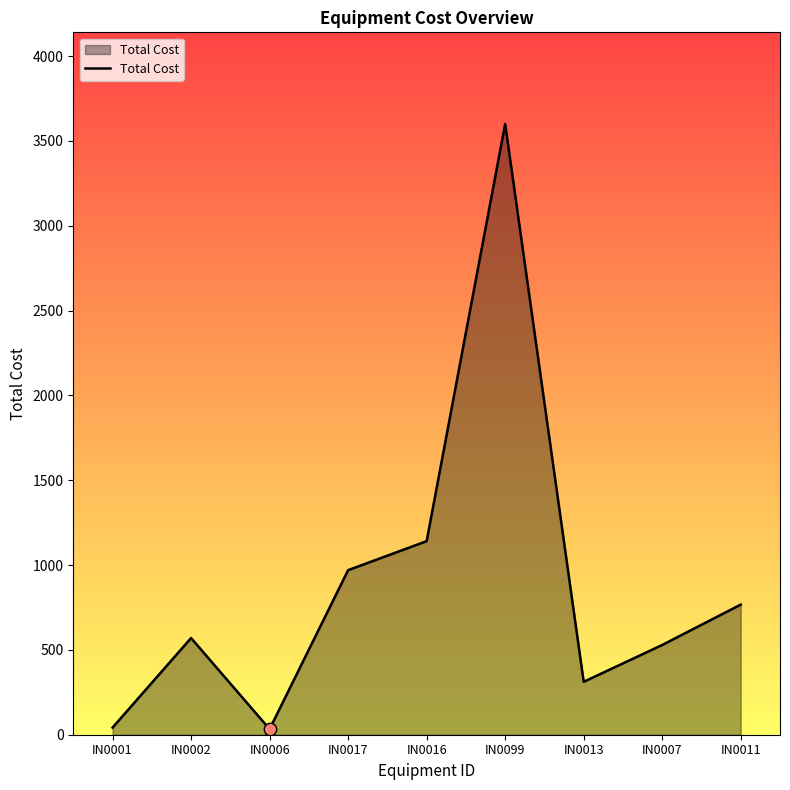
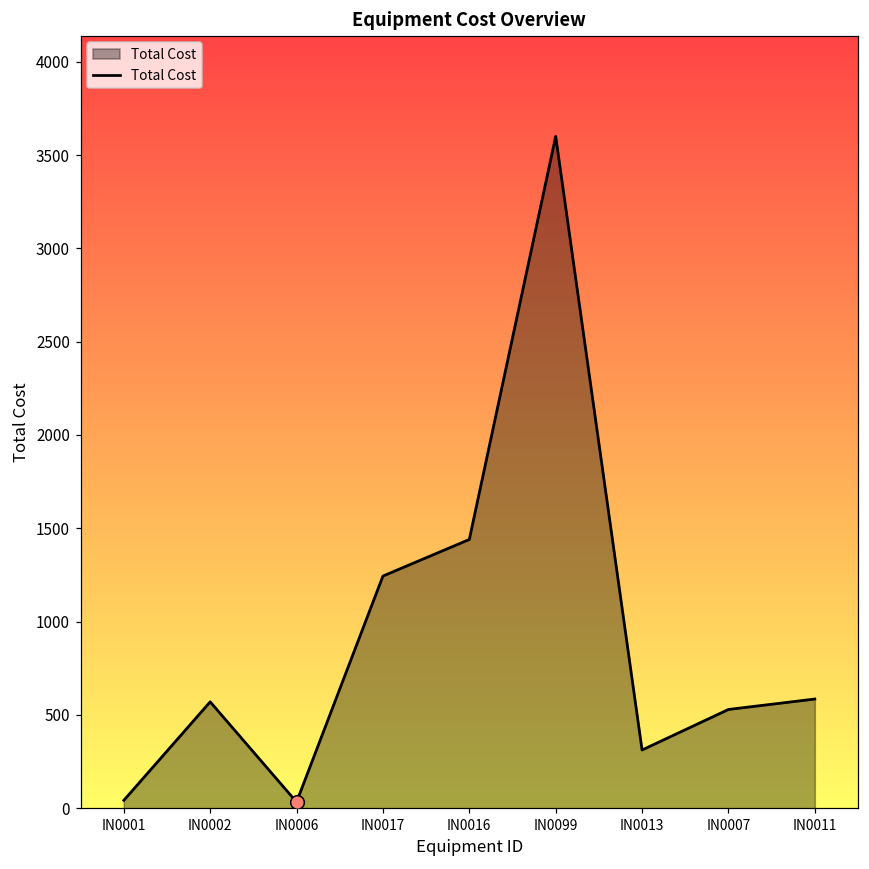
Total Cost, IN0017: 970 -> 1240
Total Cost, IN0016: 1140 -> 1440
Total Cost, IN0011: 770 -> 590
